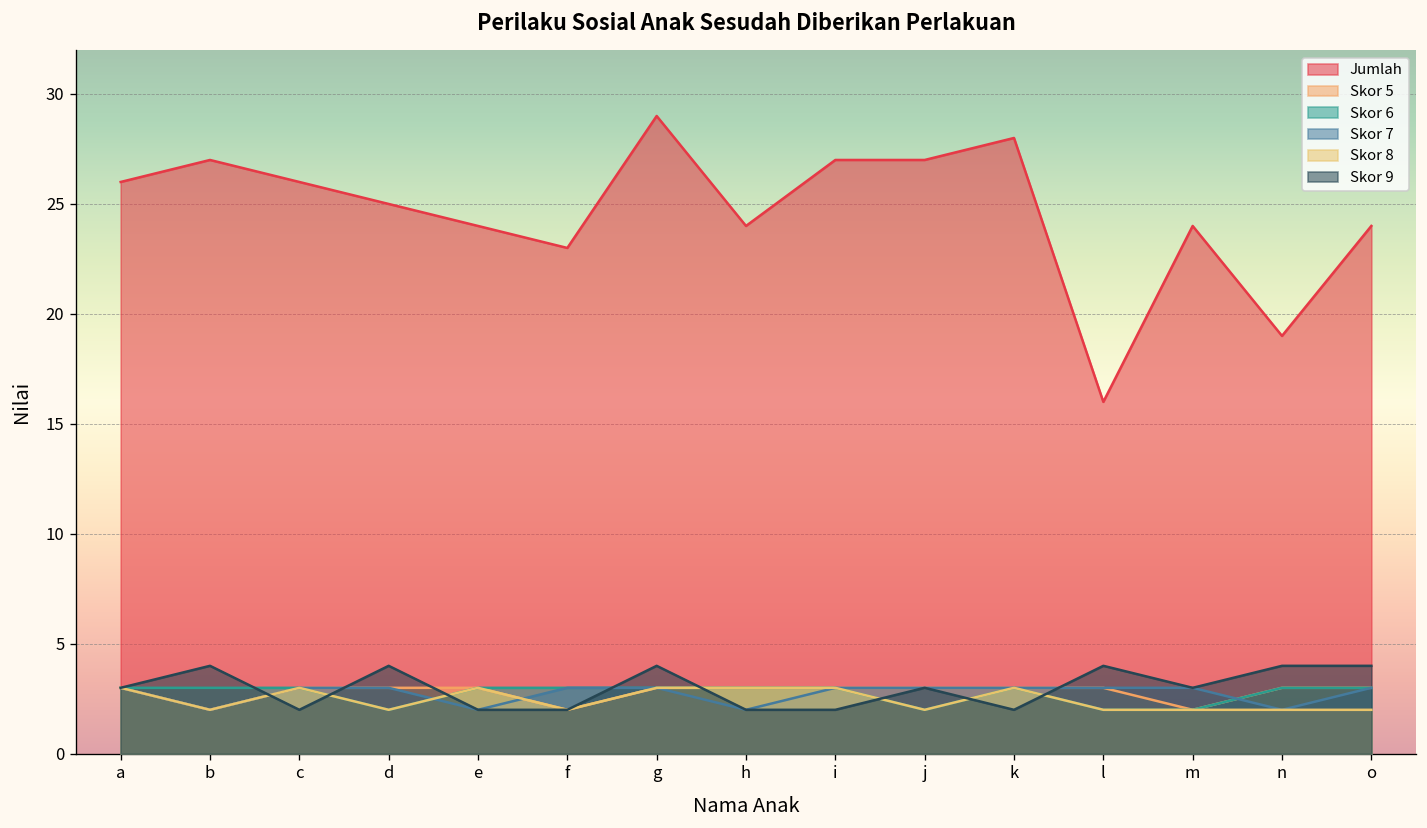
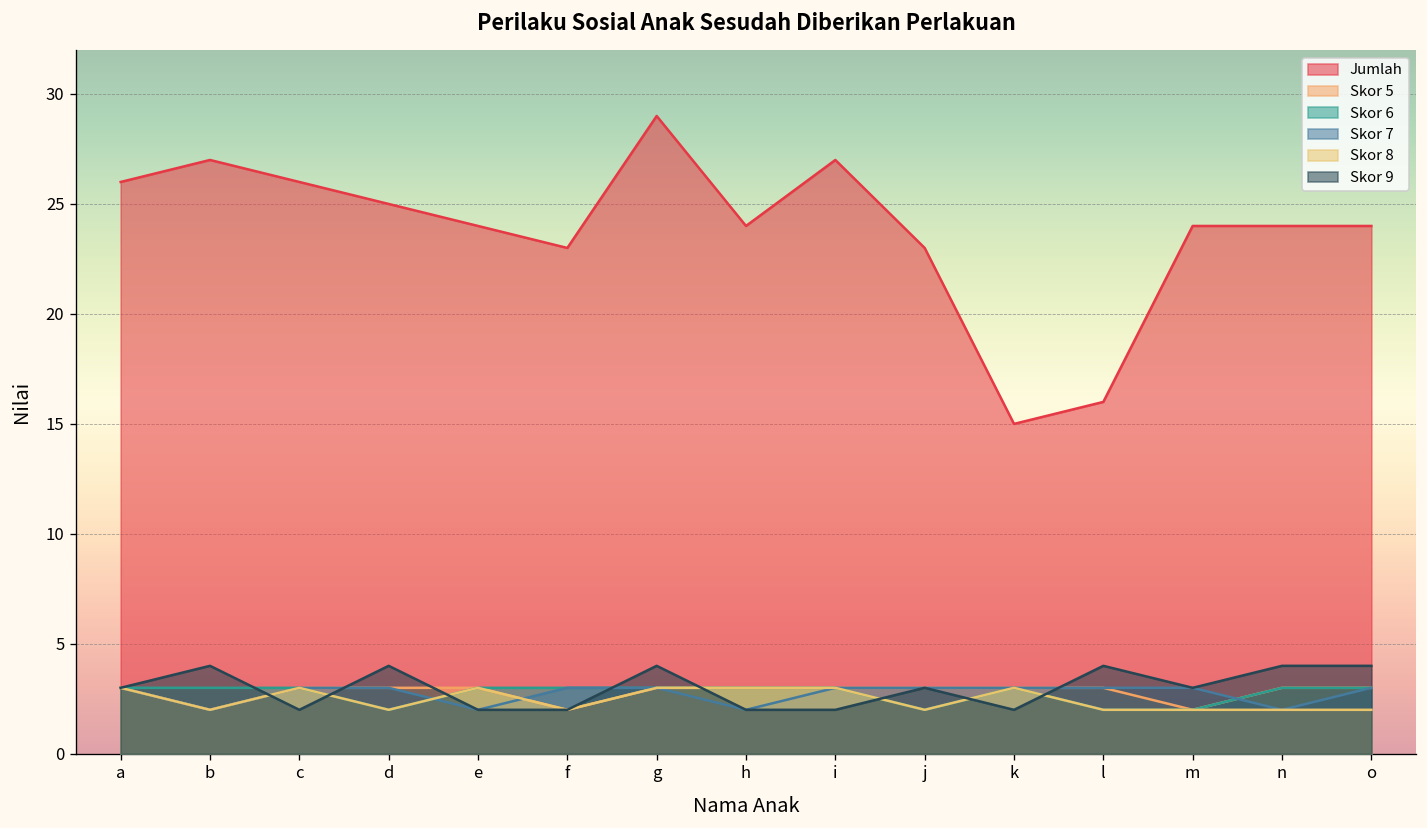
Jumlah, j: 27 -> 23
Jumlah, k: 28 -> 15
Jumlah, n: 19 -> 24
